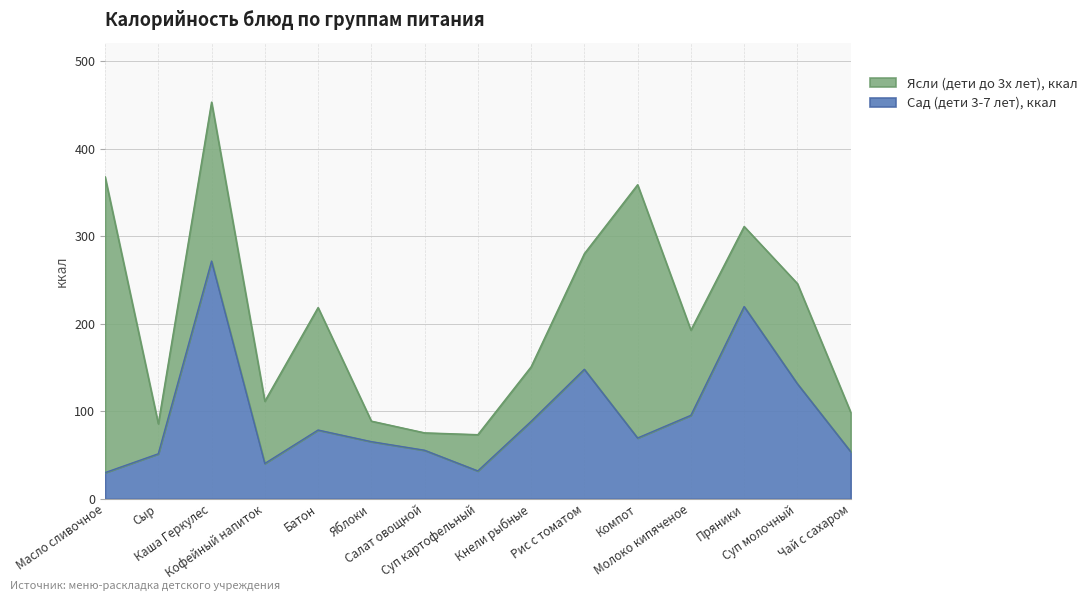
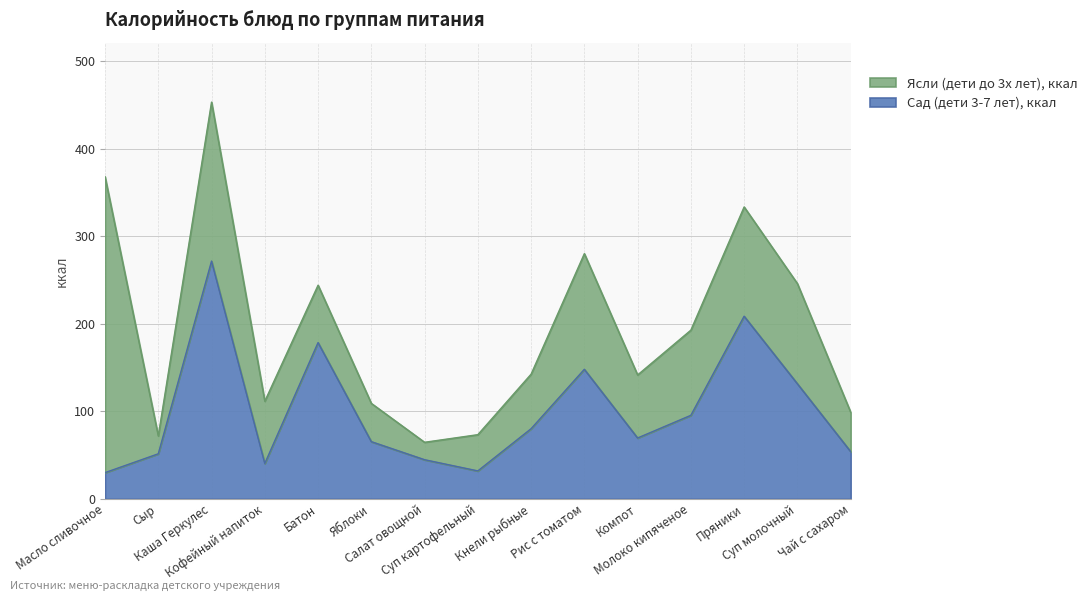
Ясли (дети до 3х лет), ккал, Сыр: 30 -> 20
Сад (дети 3-7 лет), ккал, Батон: 80 -> 180
Ясли (дети до 3х лет), ккал, Батон: 140 -> 70
Ясли (дети до 3х лет), ккал, Яблоки: 20 -> 40
Сад (дети 3-7 лет), ккал, Салат овощной: 60 -> 40
Сад (дети 3-7 лет), ккал, Кнели рыбные: 90 -> 80
Ясли (дети до 3х лет), ккал, Компот: 290 -> 70
Сад (дети 3-7 лет), ккал, Пряники: 220 -> 210
Ясли (дети до 3х лет), ккал, Пряники: 90 -> 120
